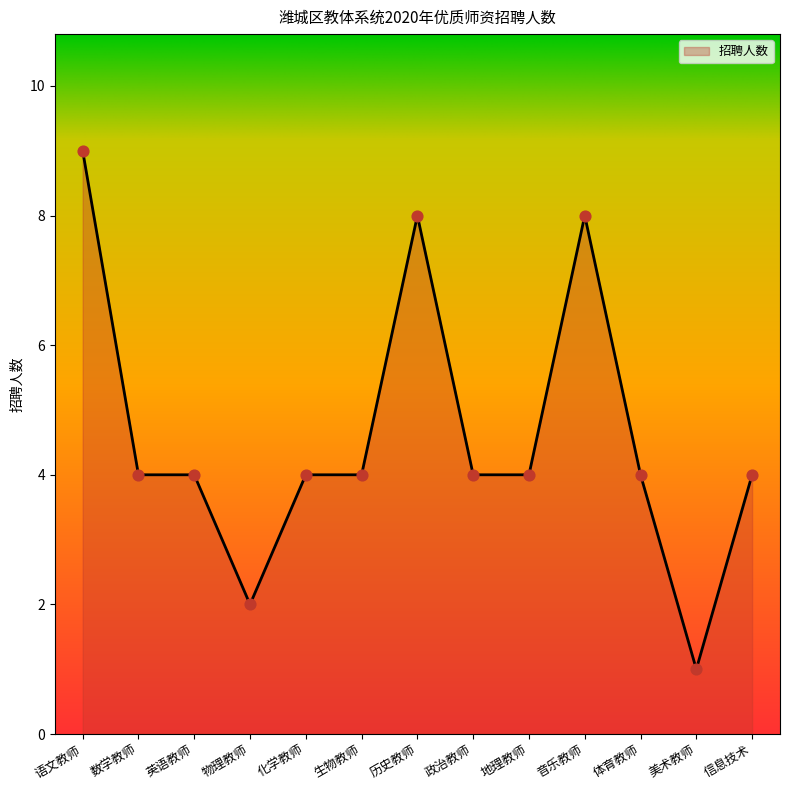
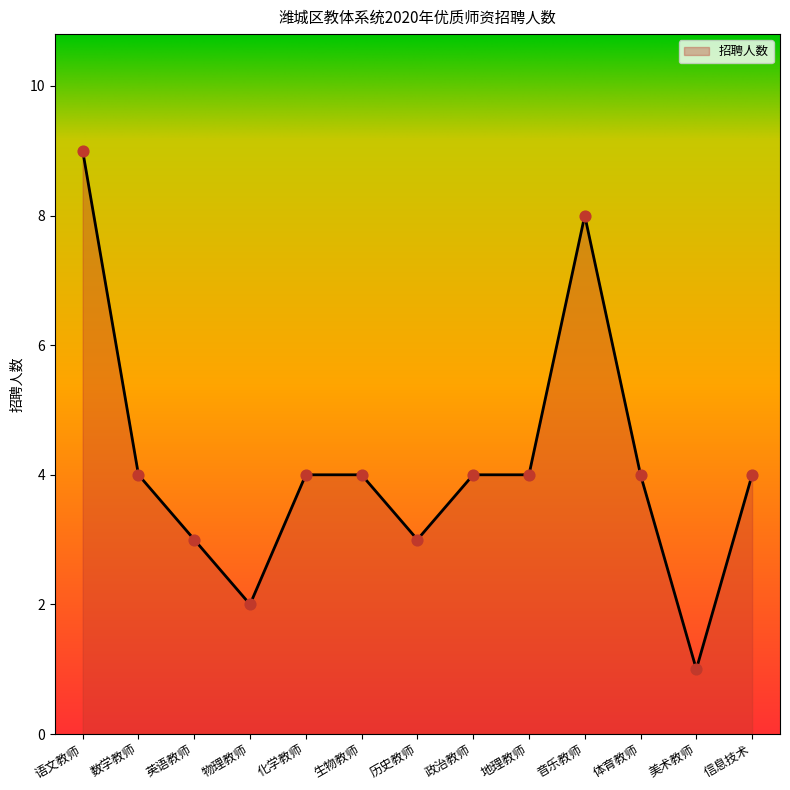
英语教师: 4 -> 3
历史教师: 8 -> 3
